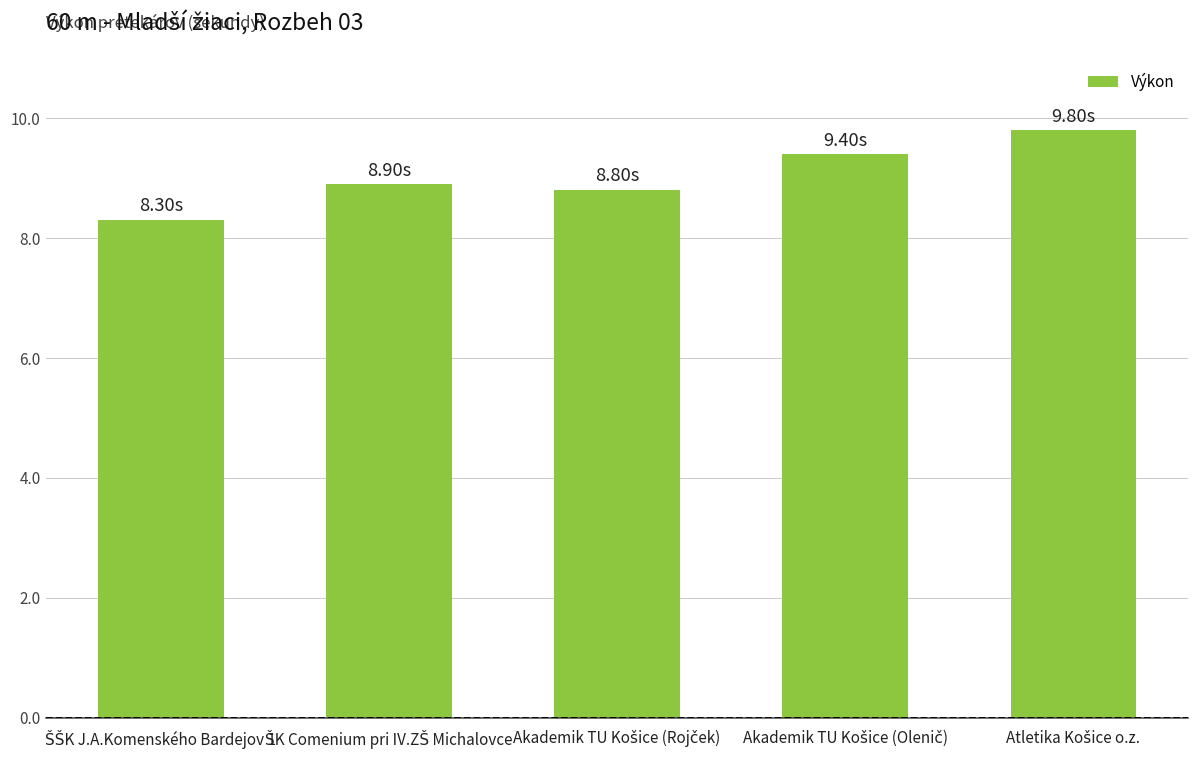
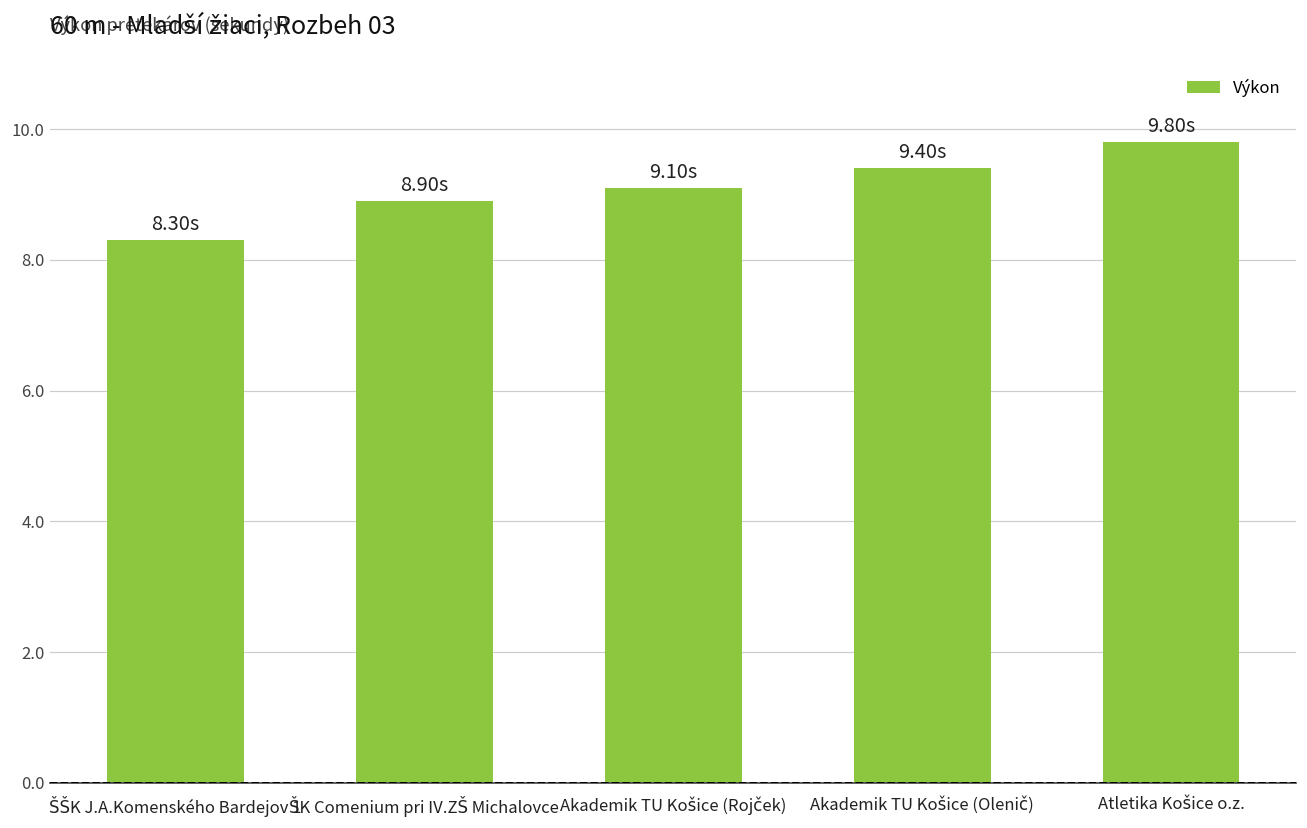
Akademik TU Košice (Rojček): 8.80s -> 9.10s
